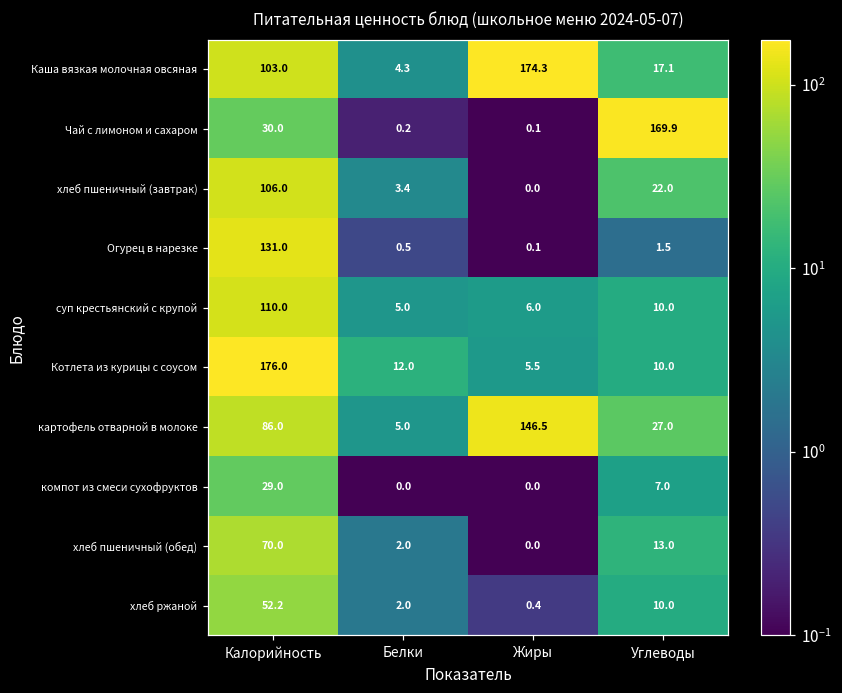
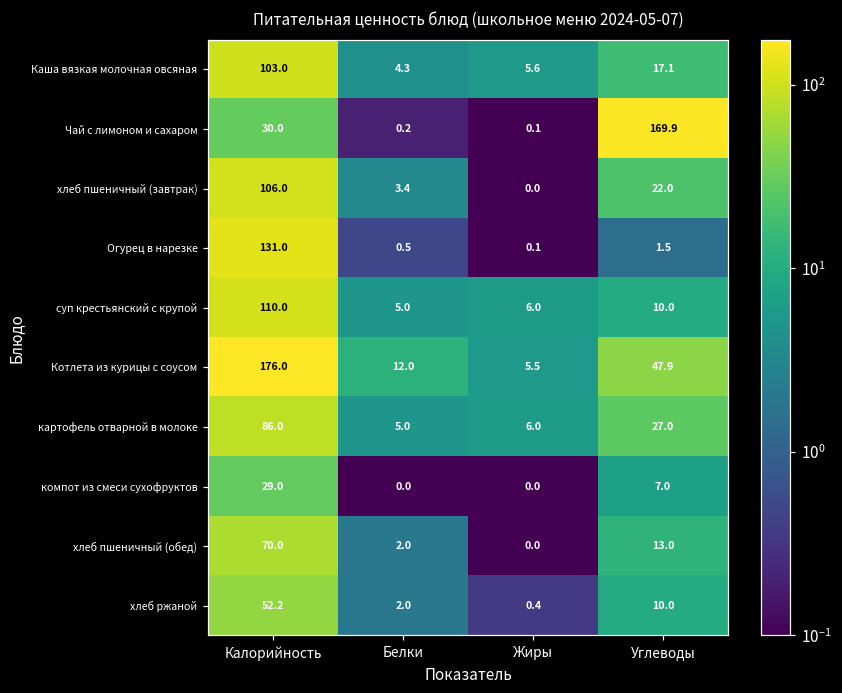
Каша вязкая молочная овсяная, Жиры: 174.3 -> 5.6
Котлета из курицы с соусом, Углеводы: 10.0 -> 47.9
картофель отварной в молоке, Жиры: 146.5 -> 6.0
